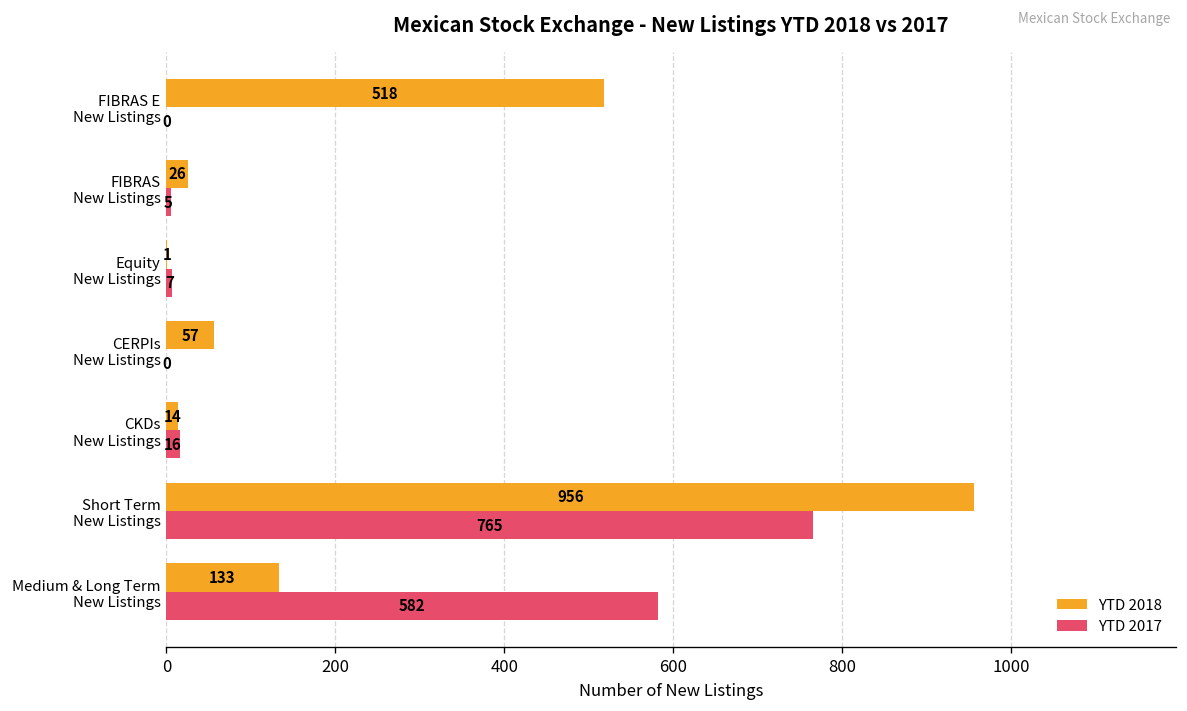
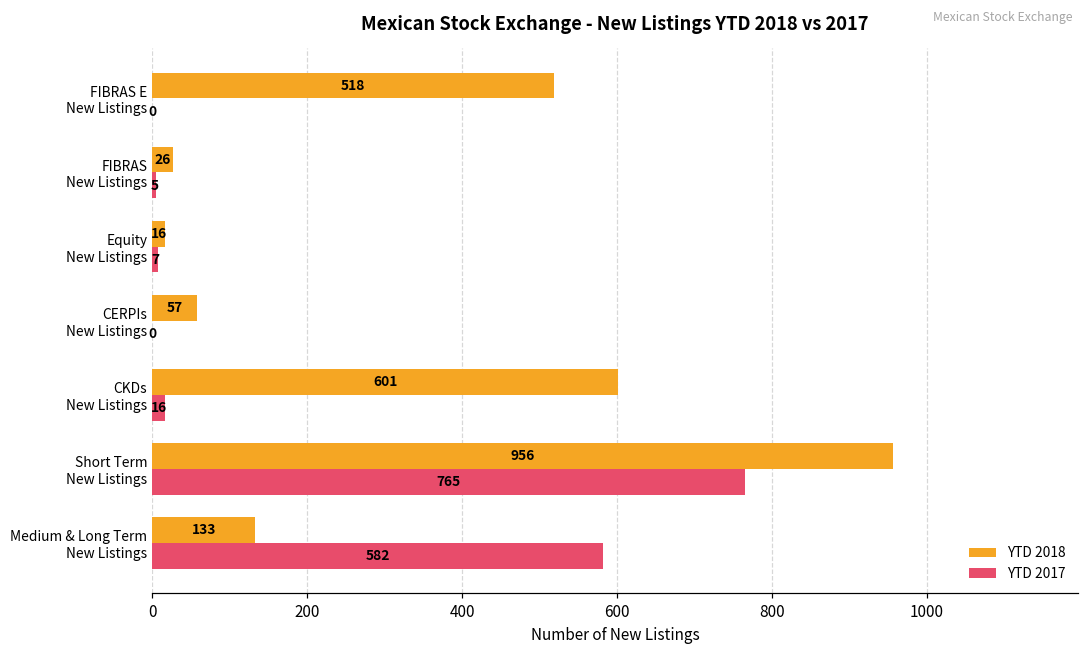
YTD 2018, Equity New Listings: 1 -> 16
YTD 2018, CKDs New Listings: 14 -> 601
